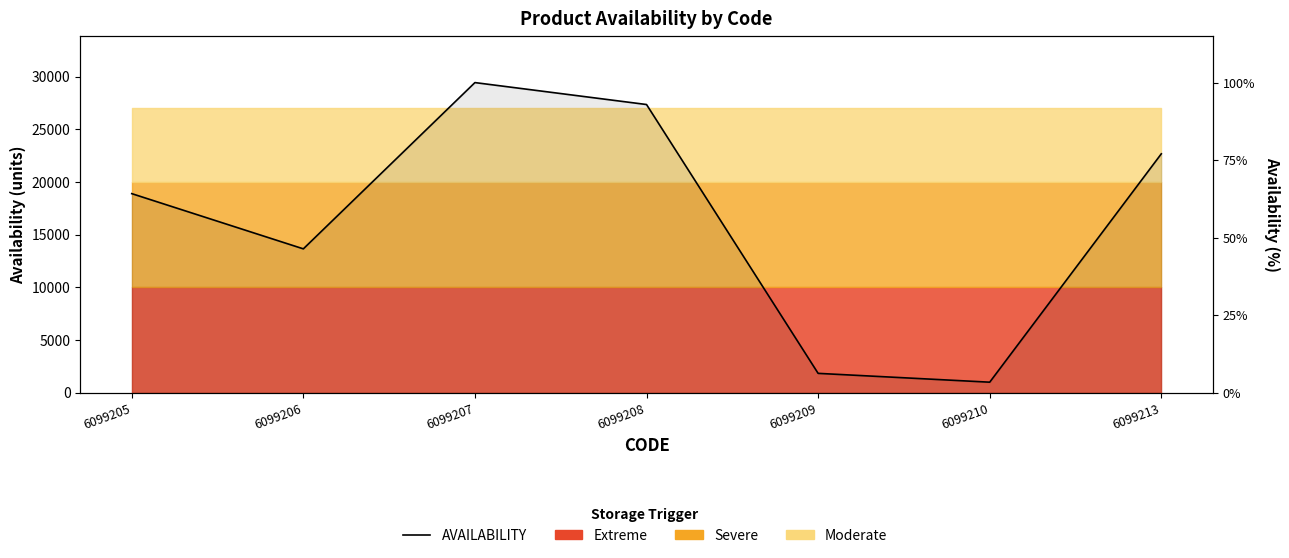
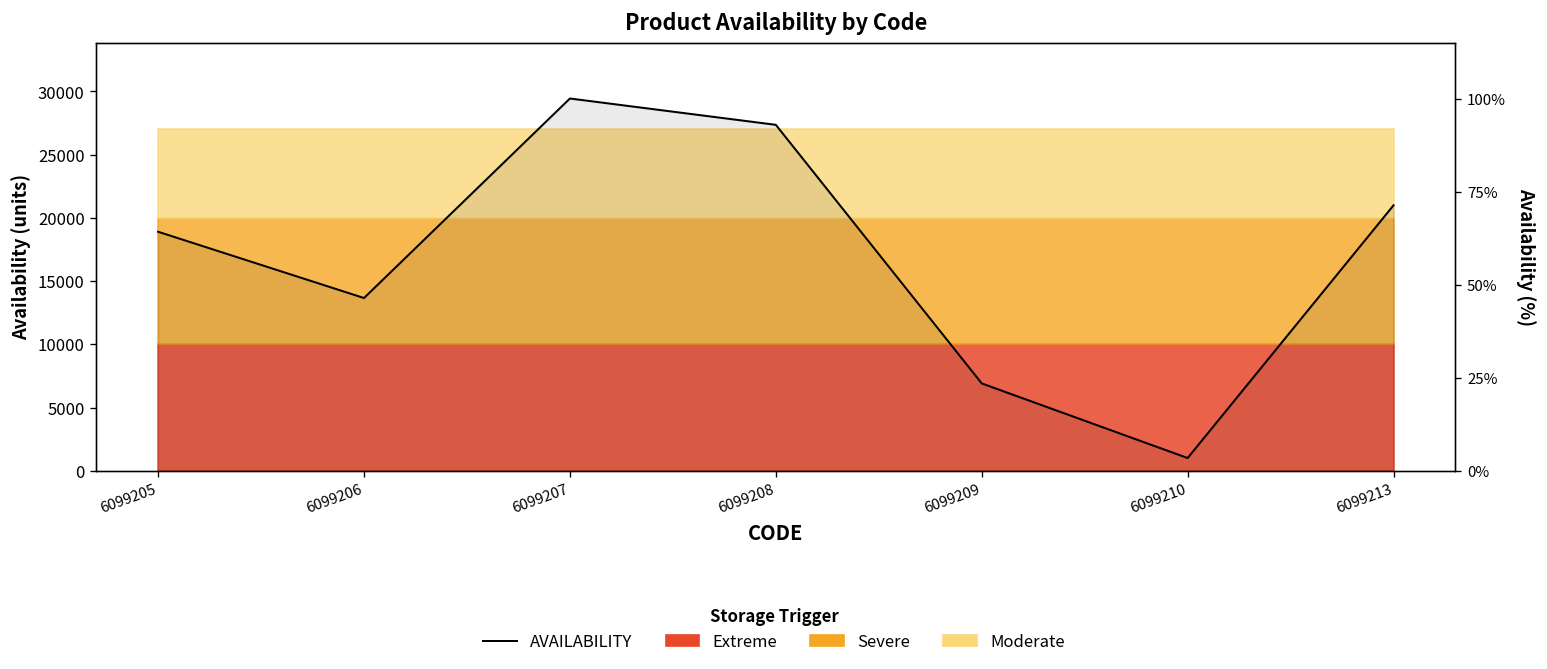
AVAILABILITY, 6099209: 1800 -> 6900
AVAILABILITY, 6099213: 22700 -> 21000
